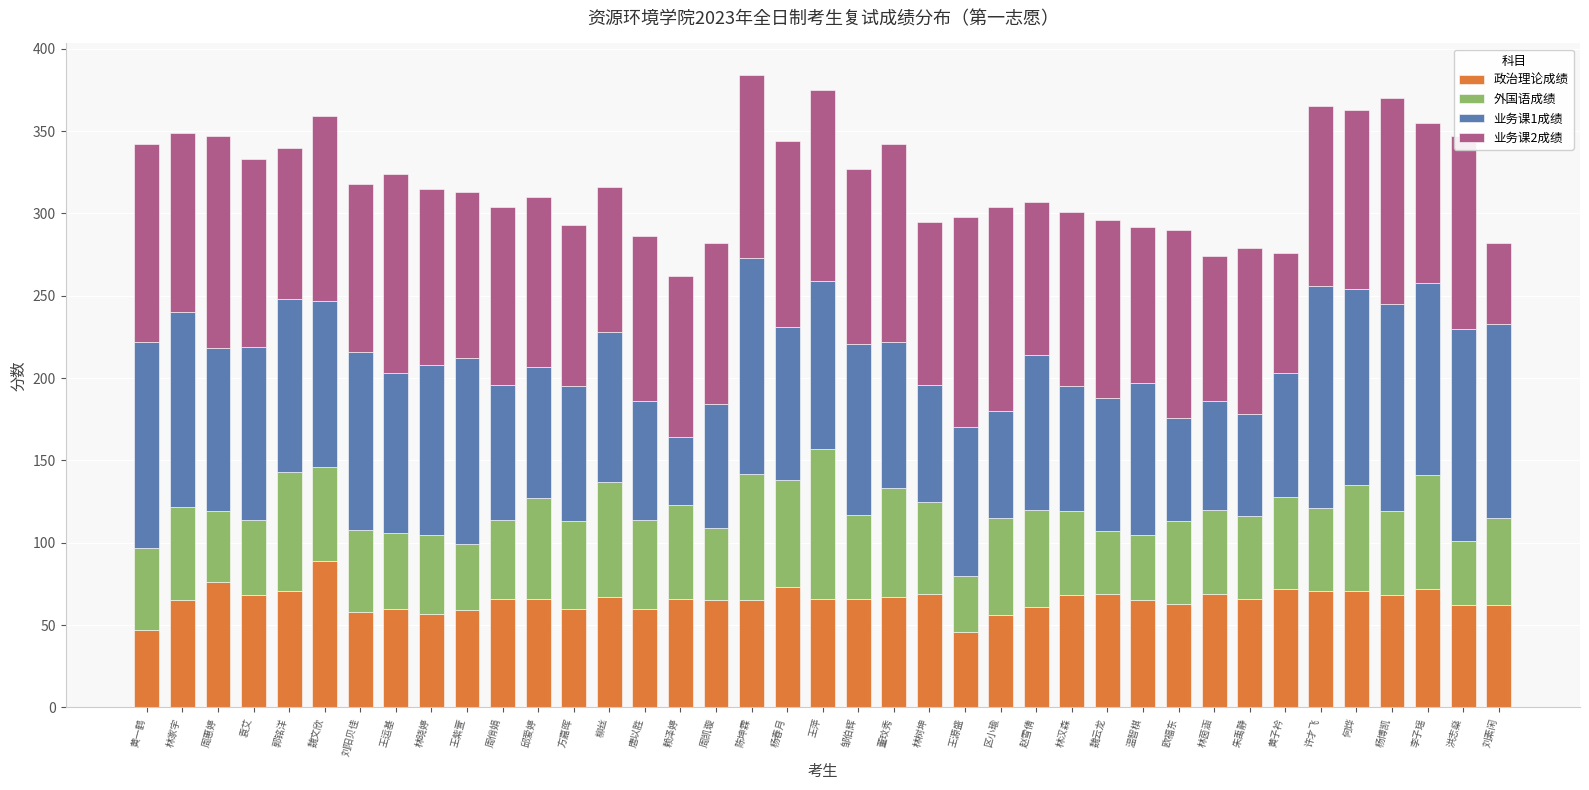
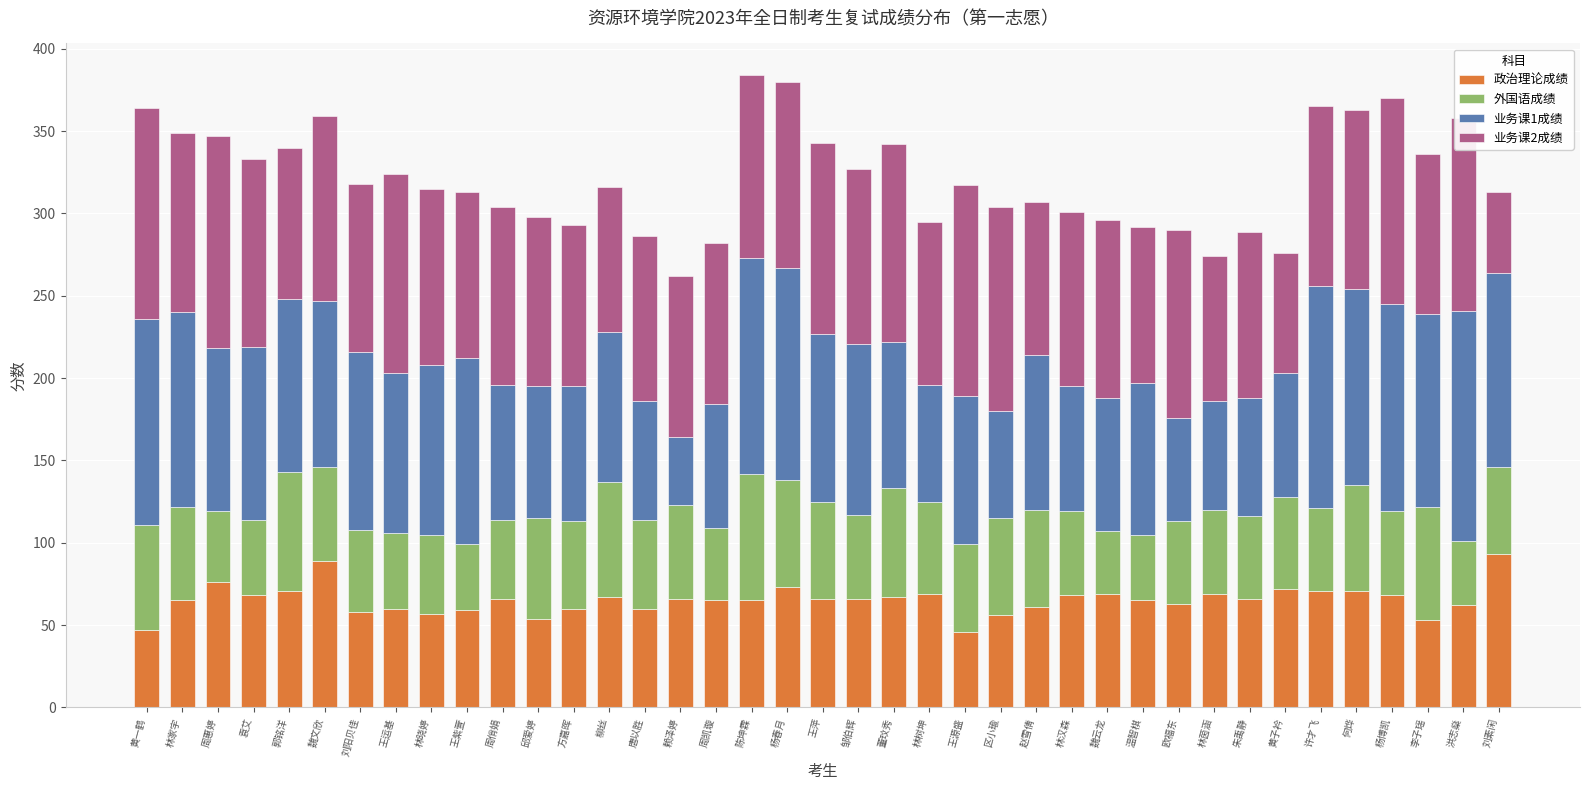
外国语成绩, 黄一鹤: 50 -> 64
业务课2成绩, 黄一鹤: 120 -> 128
政治理论成绩, 邱爱婷: 66 -> 54
业务课1成绩, 杨春月: 93 -> 129
外国语成绩, 王萍: 91 -> 59
外国语成绩, 王源盛: 34 -> 53
业务课1成绩, 朱禹静: 62 -> 72
政治理论成绩, 李子瑶: 72 -> 53
业务课1成绩, 洪志燊: 129 -> 140
政治理论成绩, 刘素闲: 62 -> 93
